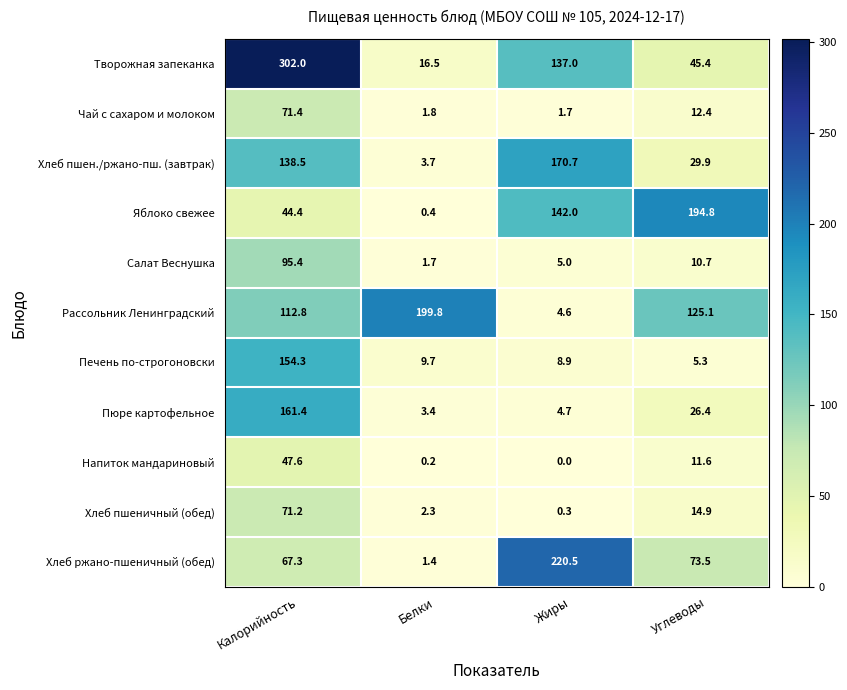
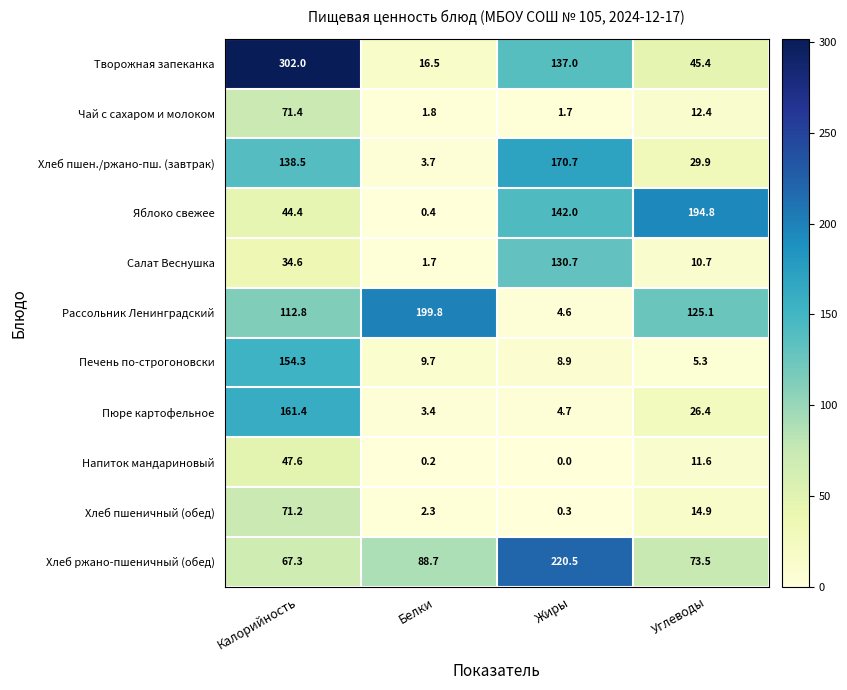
Салат Веснушка, Калорийность: 95.4 -> 34.6
Салат Веснушка, Жиры: 5.0 -> 130.7
Хлеб ржано-пшеничный (обед), Белки: 1.4 -> 88.7
